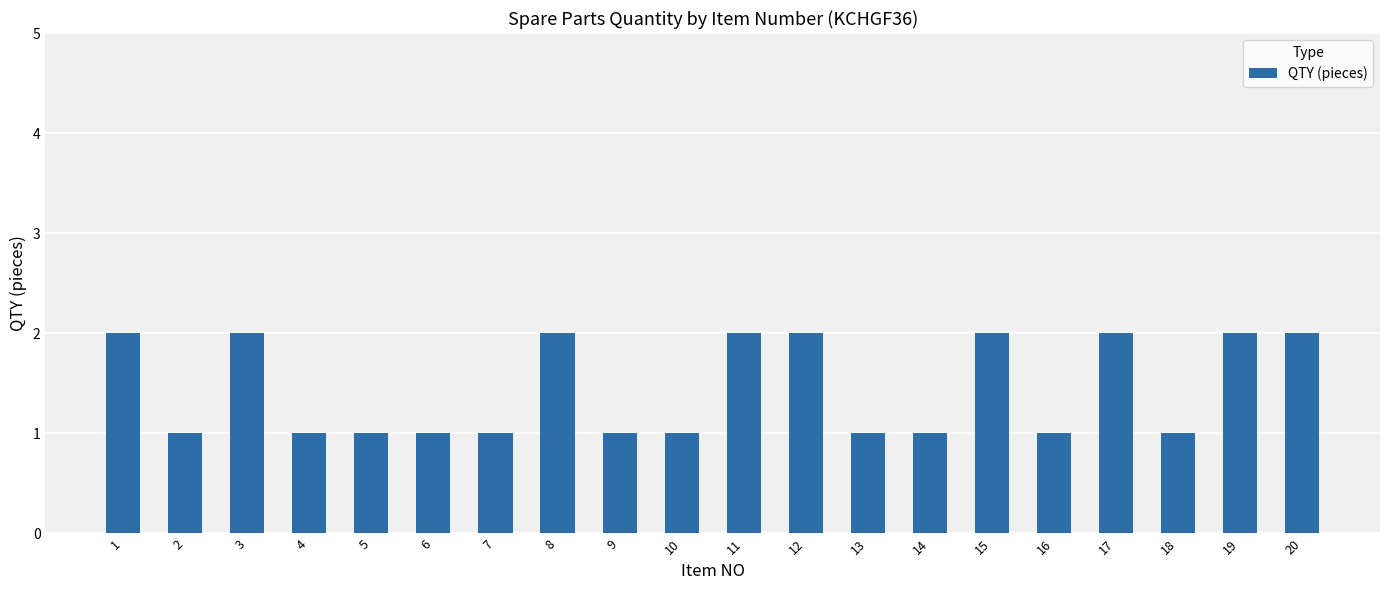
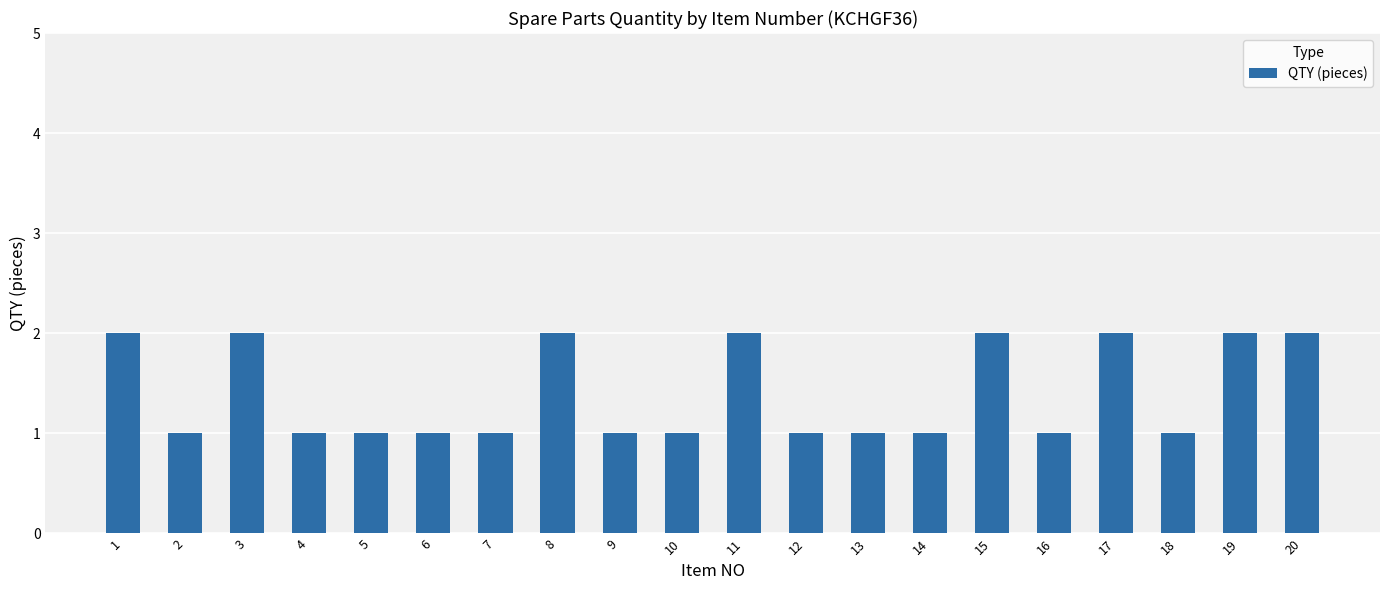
12: 2 -> 1
